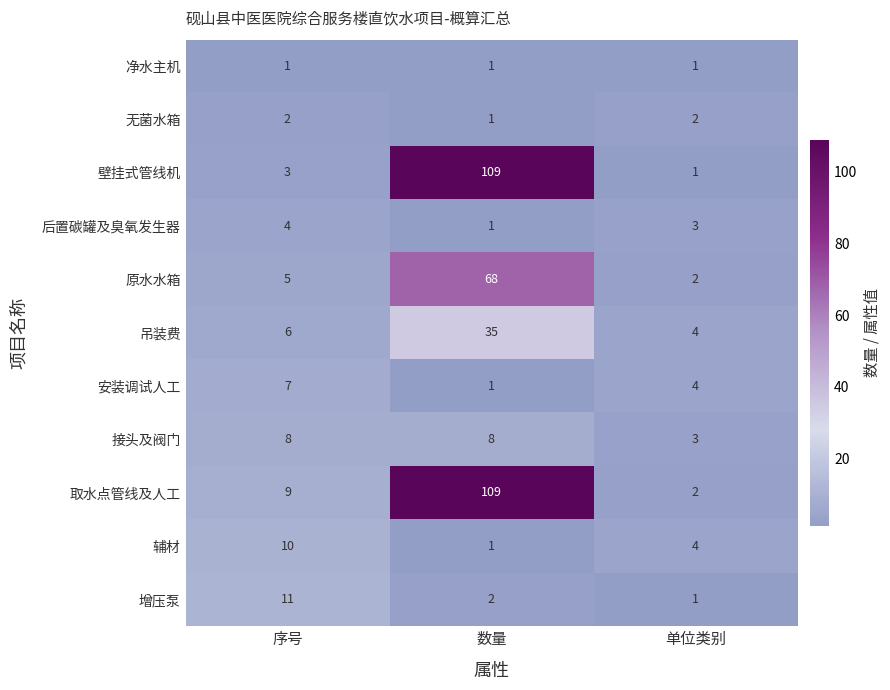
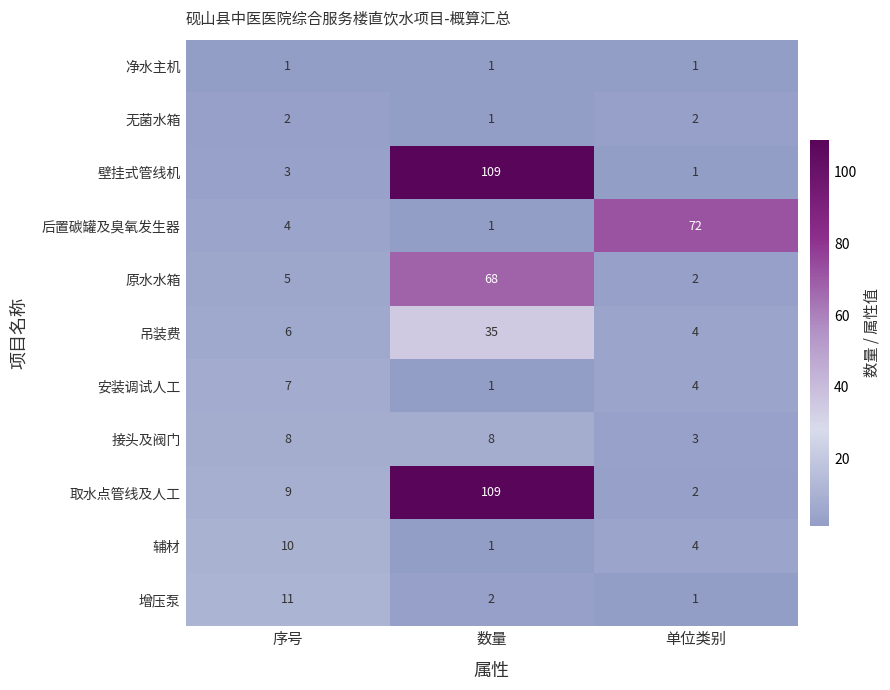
后置碳罐及臭氧发生器, 单位类别: 3 -> 72
